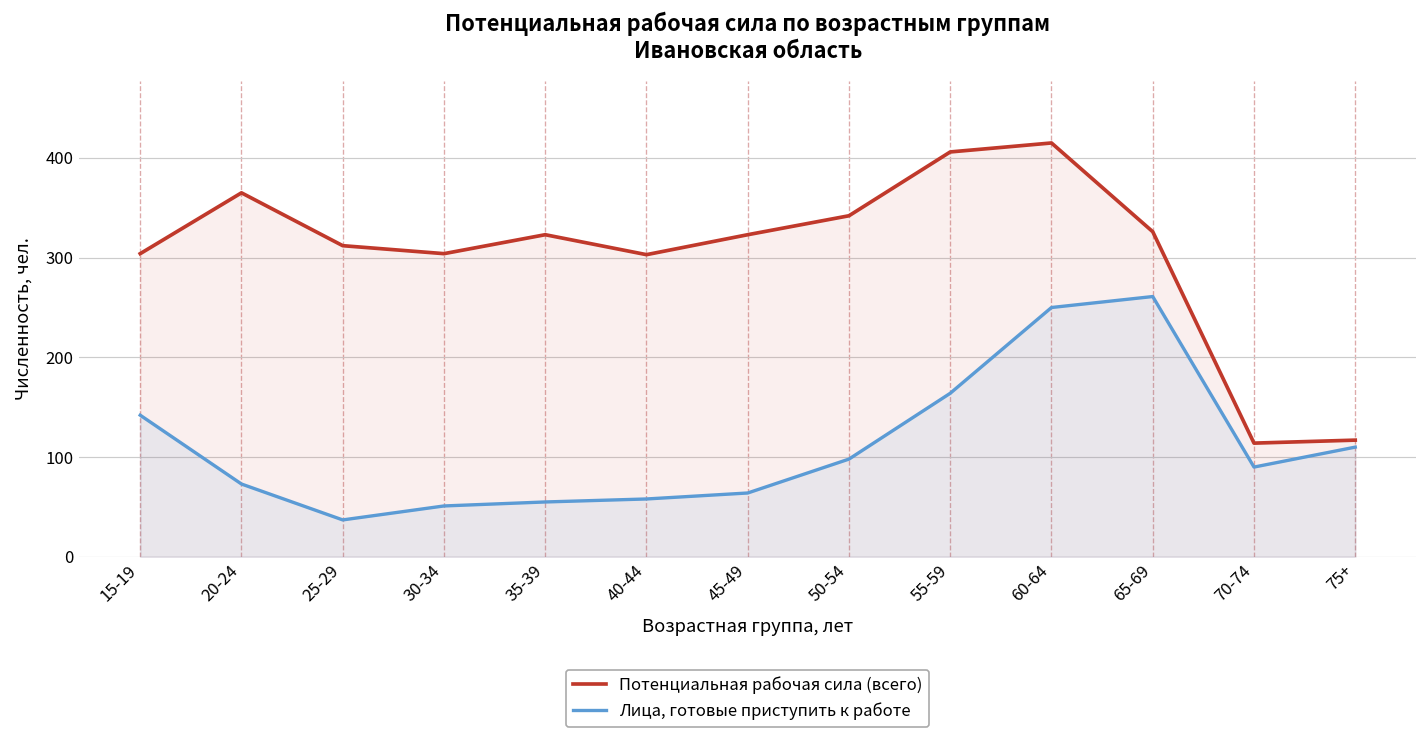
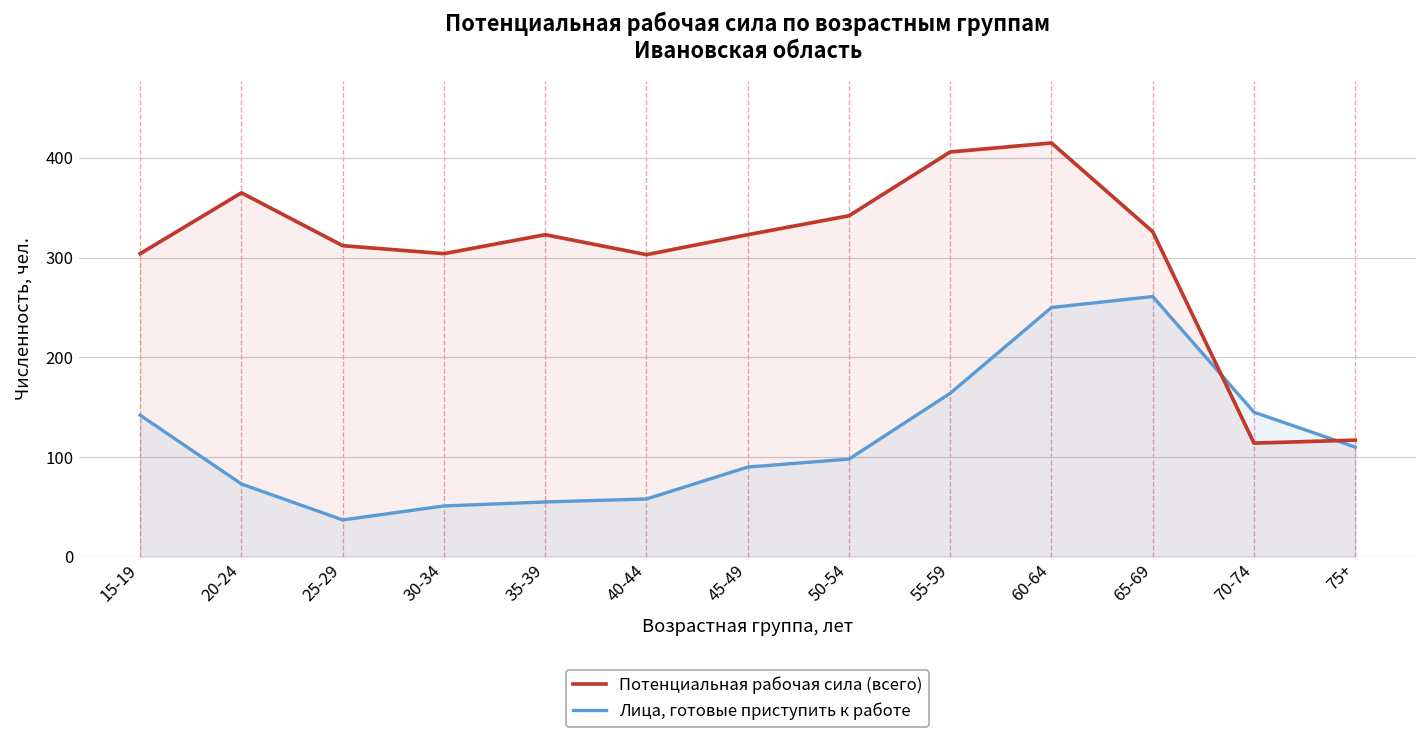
Лица, готовые приступить к работе, 45-49: 60 -> 90
Лица, готовые приступить к работе, 70-74: 90 -> 150
